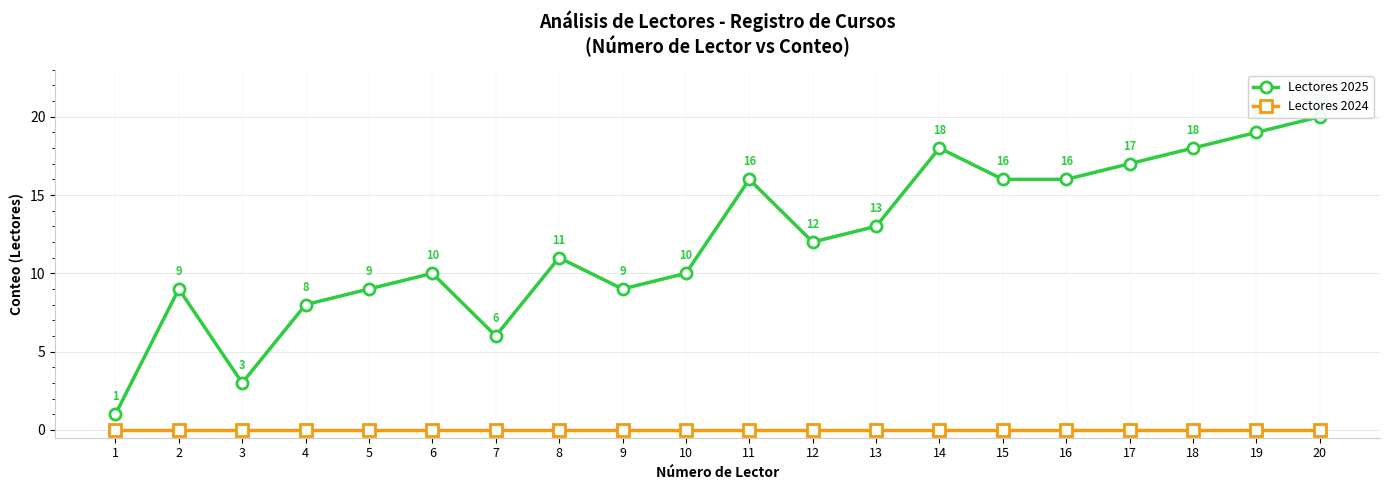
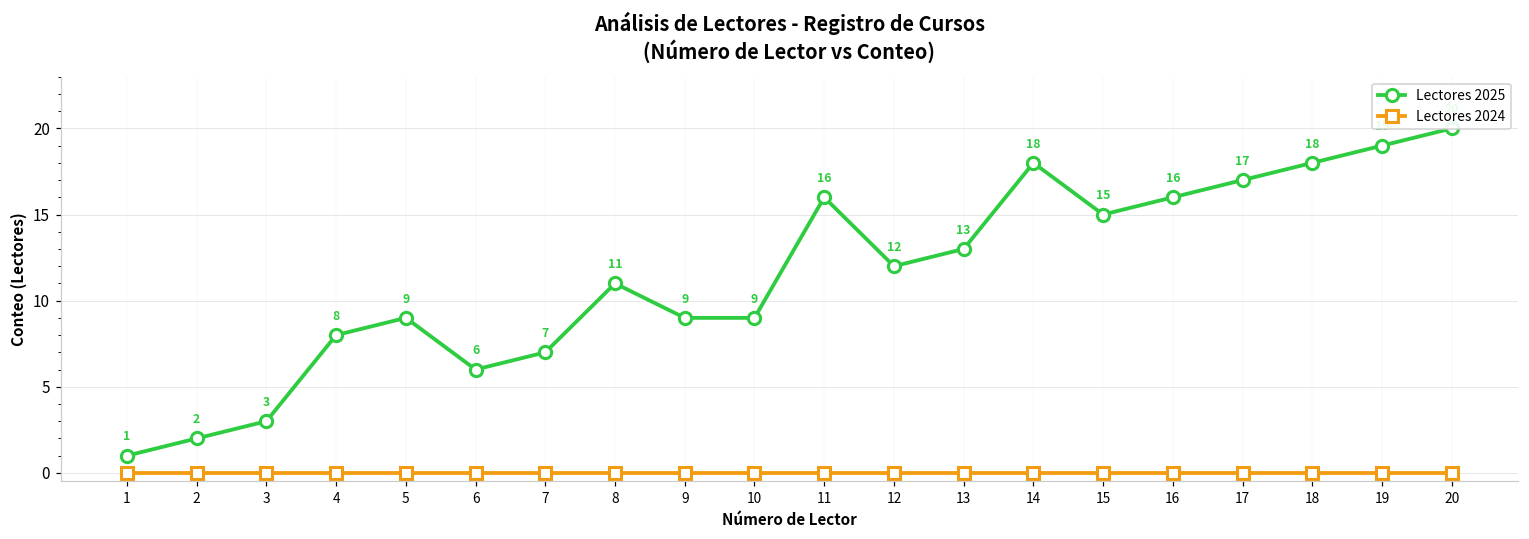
Lectores 2025, 2: 9 -> 2
Lectores 2025, 6: 10 -> 6
Lectores 2025, 7: 6 -> 7
Lectores 2025, 10: 10 -> 9
Lectores 2025, 15: 16 -> 15
